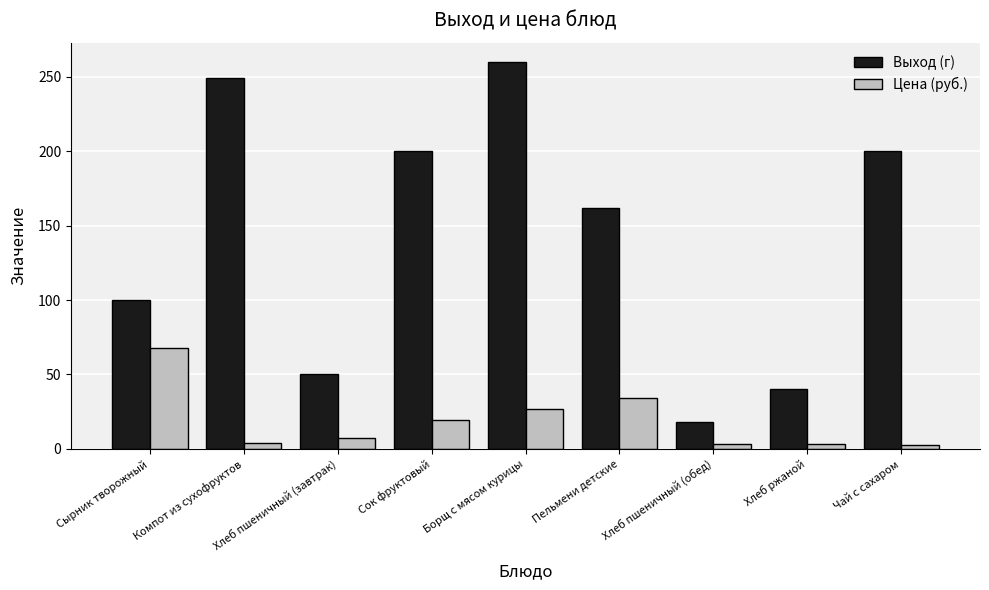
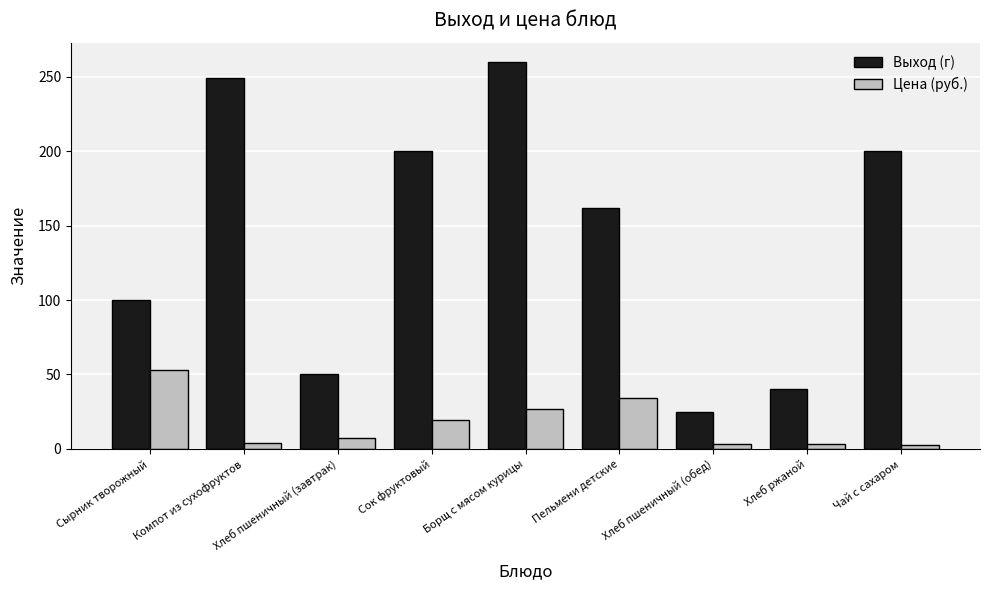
Цена (руб.), Сырник творожный: 68 -> 53
Выход (г), Хлеб пшеничный (обед): 18 -> 25
